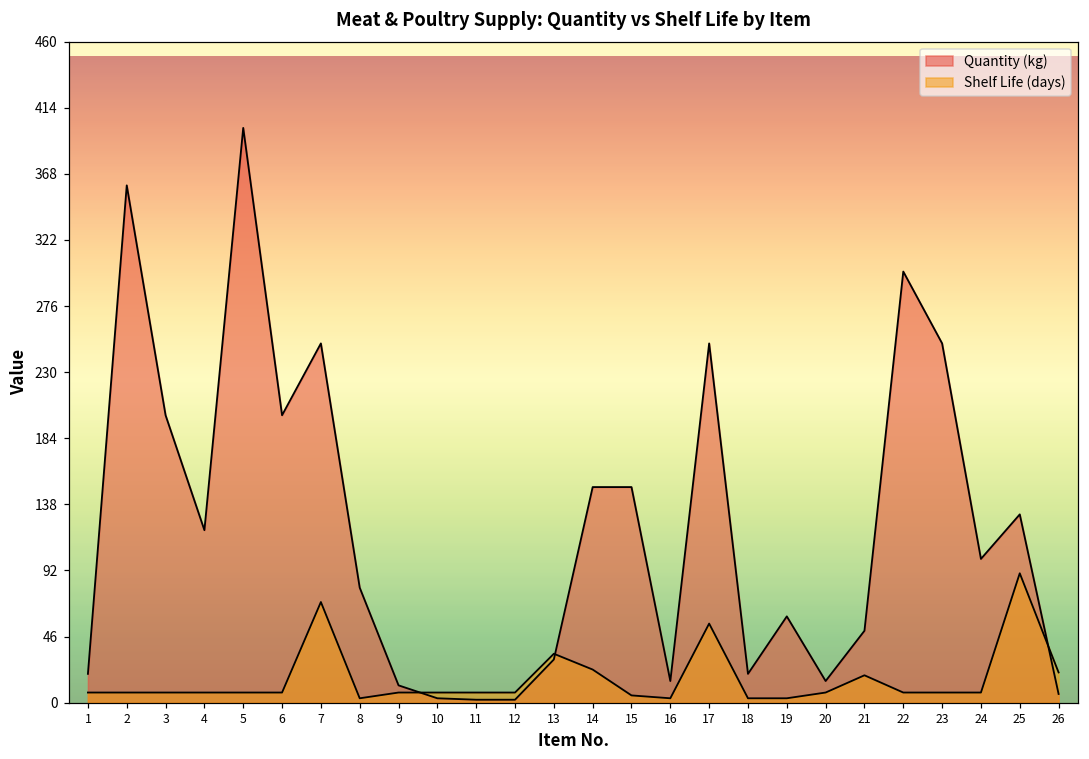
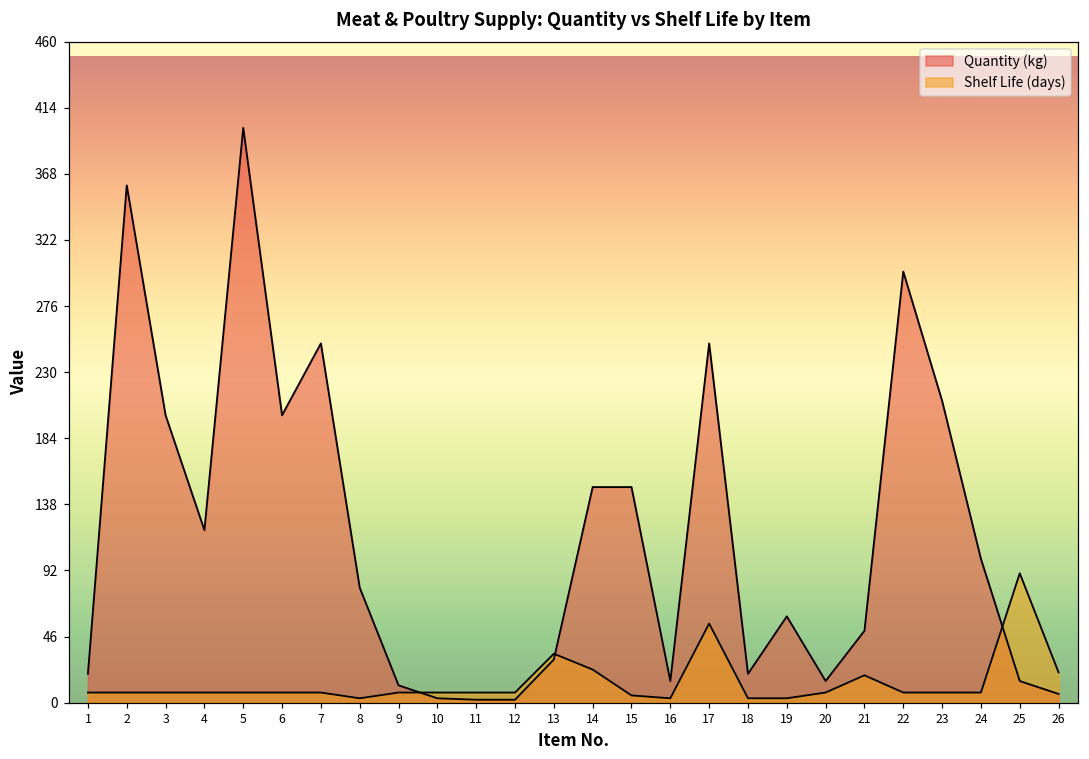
Shelf Life (days), 7: 70 -> 7
Quantity (kg), 23: 250 -> 210
Quantity (kg), 25: 131 -> 15
